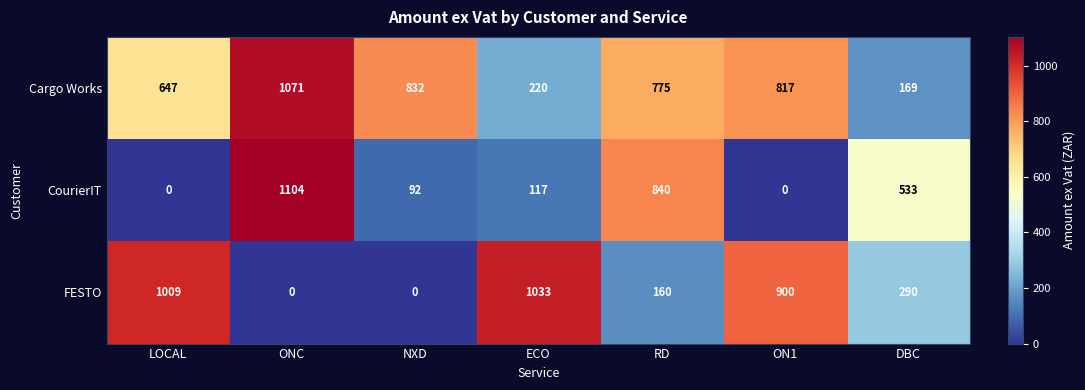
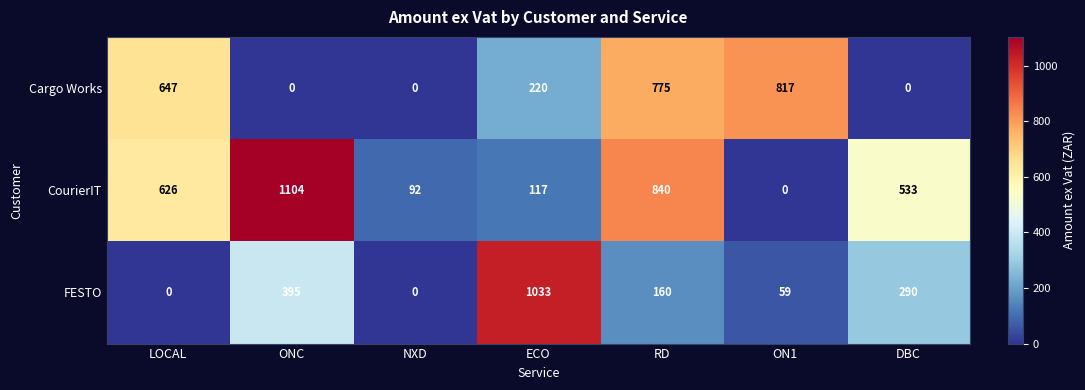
Cargo Works, ONC: 1071 -> 0
Cargo Works, NXD: 832 -> 0
Cargo Works, DBC: 169 -> 0
CourierIT, LOCAL: 0 -> 626
FESTO, LOCAL: 1009 -> 0
FESTO, ONC: 0 -> 395
FESTO, ON1: 900 -> 59
